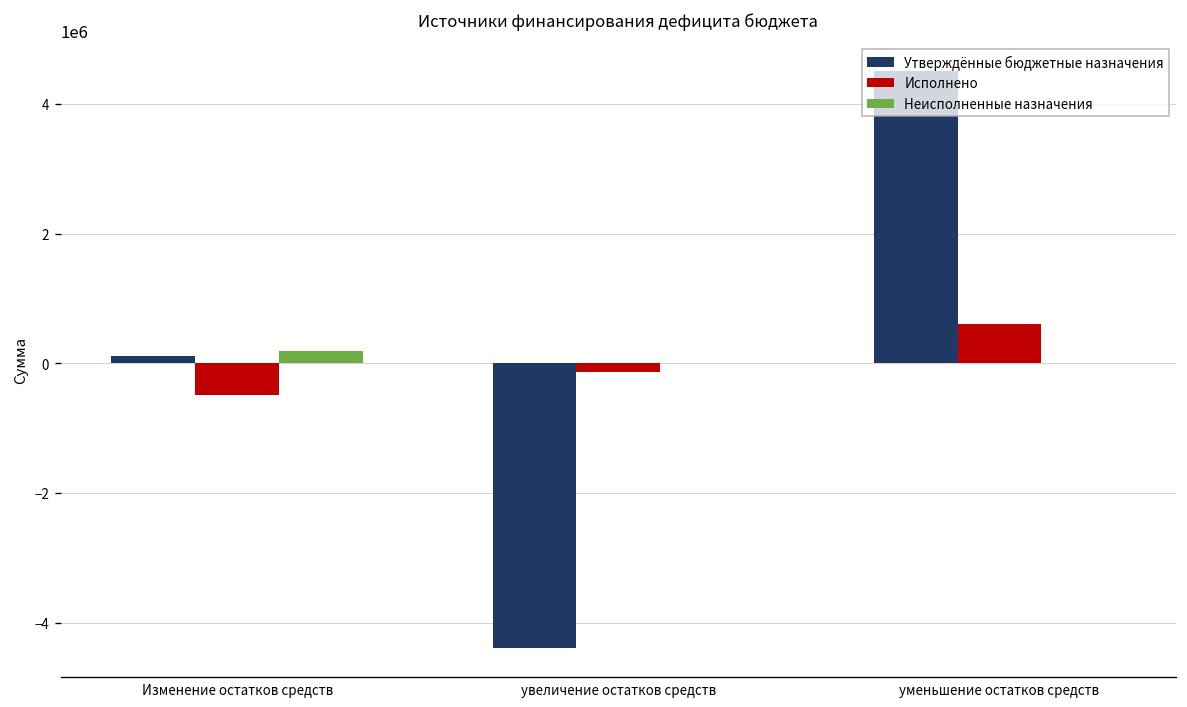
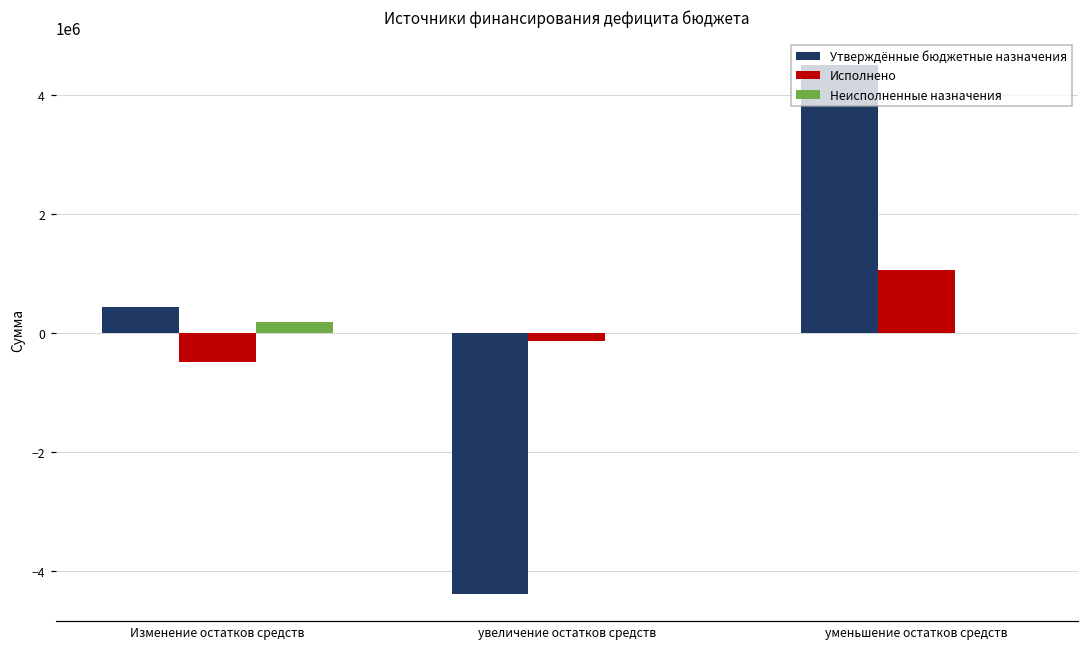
Утверждённые бюджетные назначения, Изменение остатков средств: 100000 -> 400000
Исполнено, уменьшение остатков средств: 600000 -> 1100000
